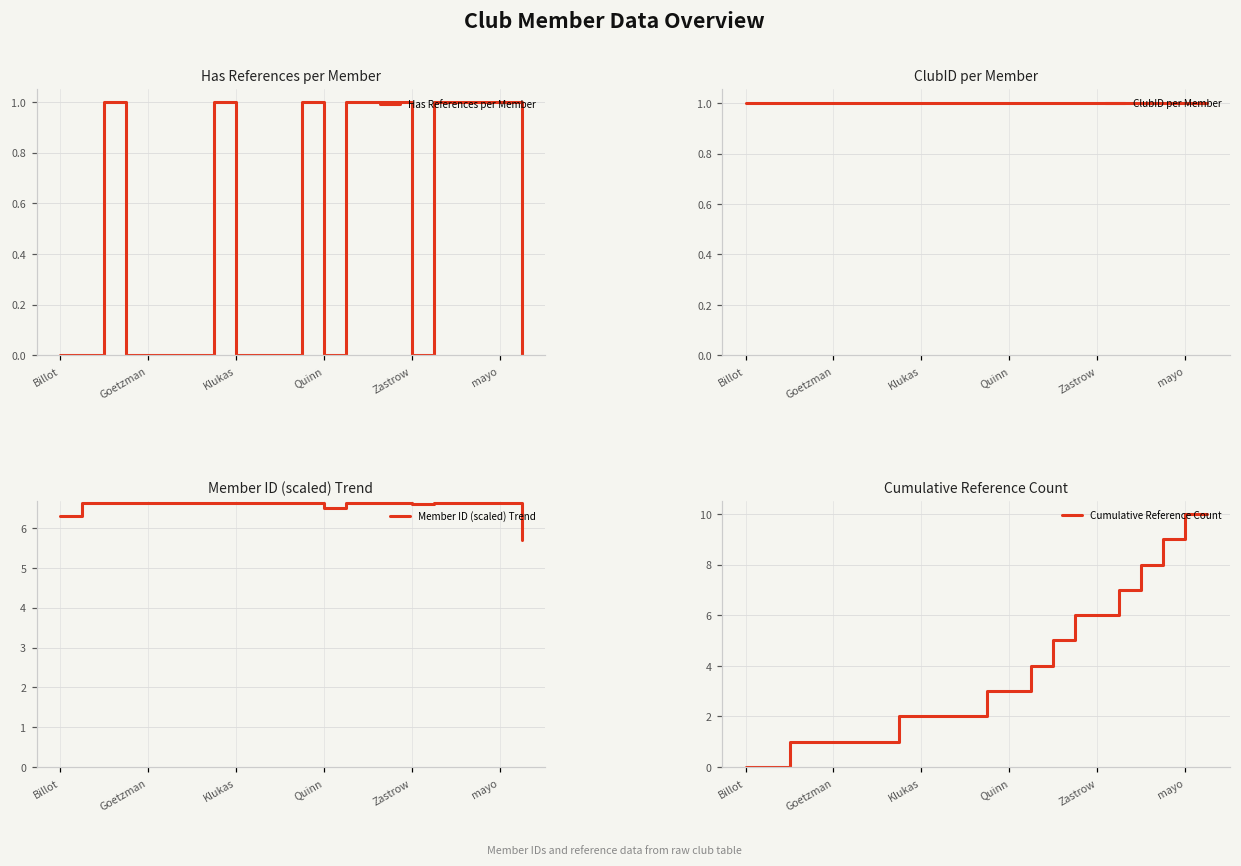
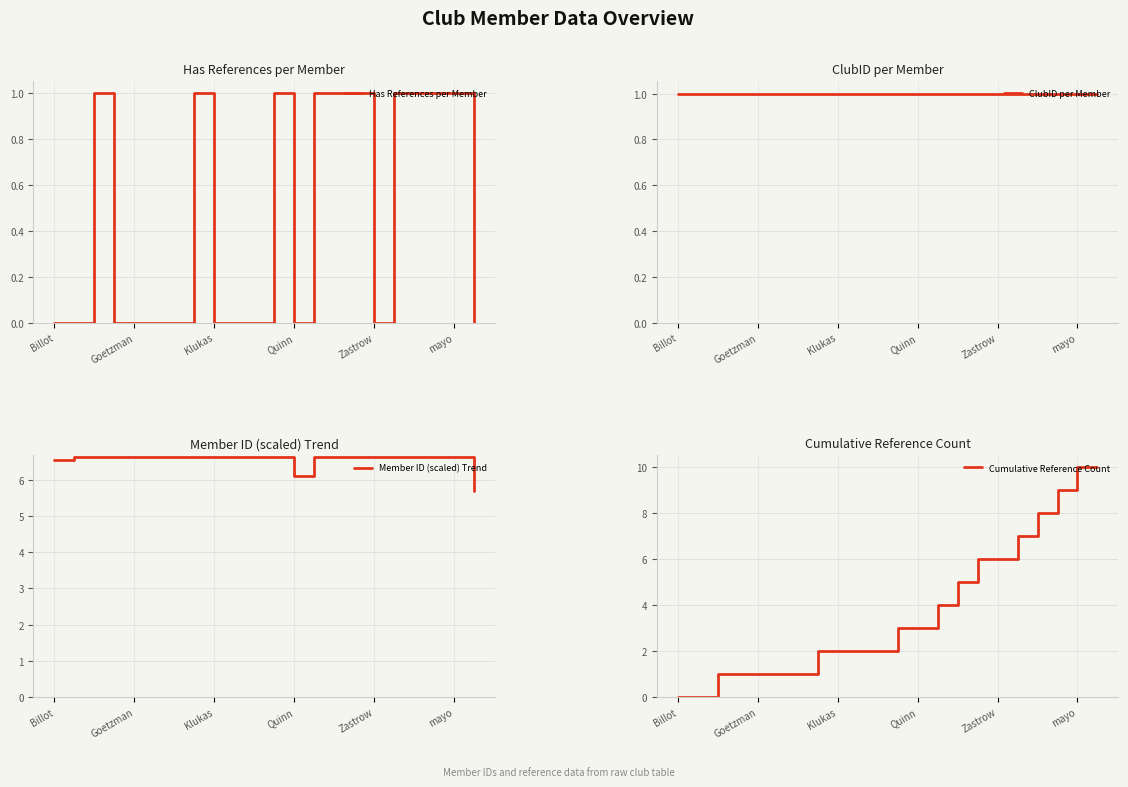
Member ID (scaled) Trend, Billot: 6.3 -> 6.6
Member ID (scaled) Trend, Quinn: 6.5 -> 6.1
